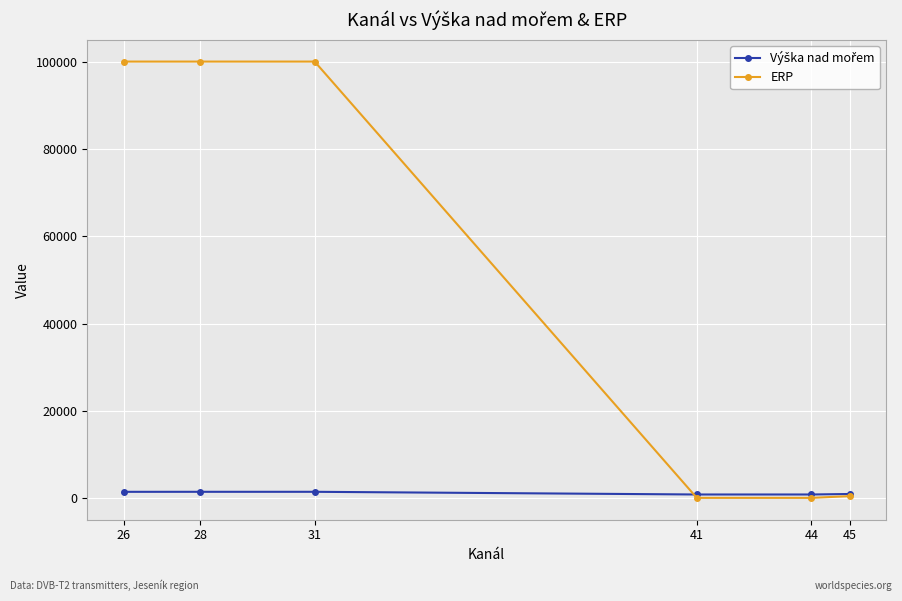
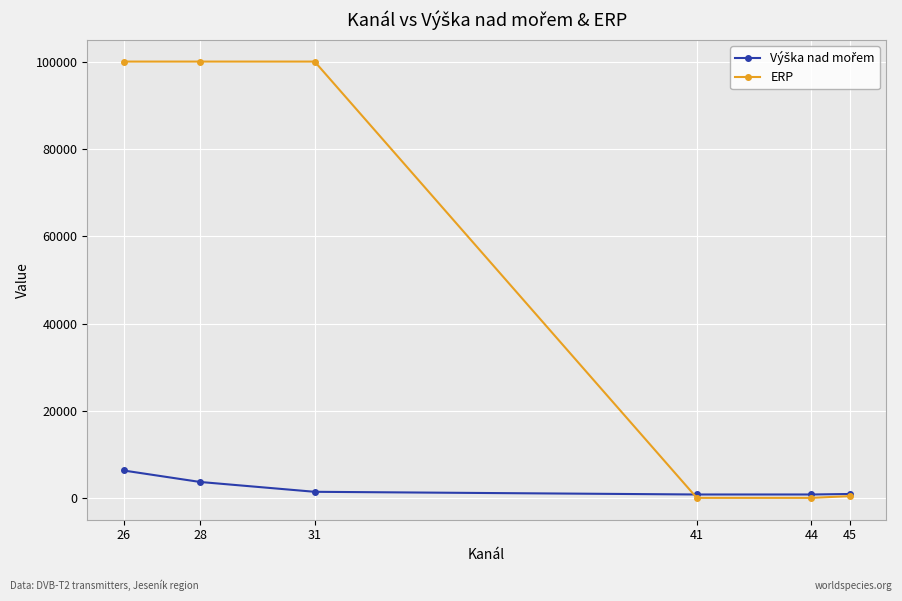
Výška nad mořem, 26: 1000 -> 6000
Výška nad mořem, 28: 1000 -> 4000
